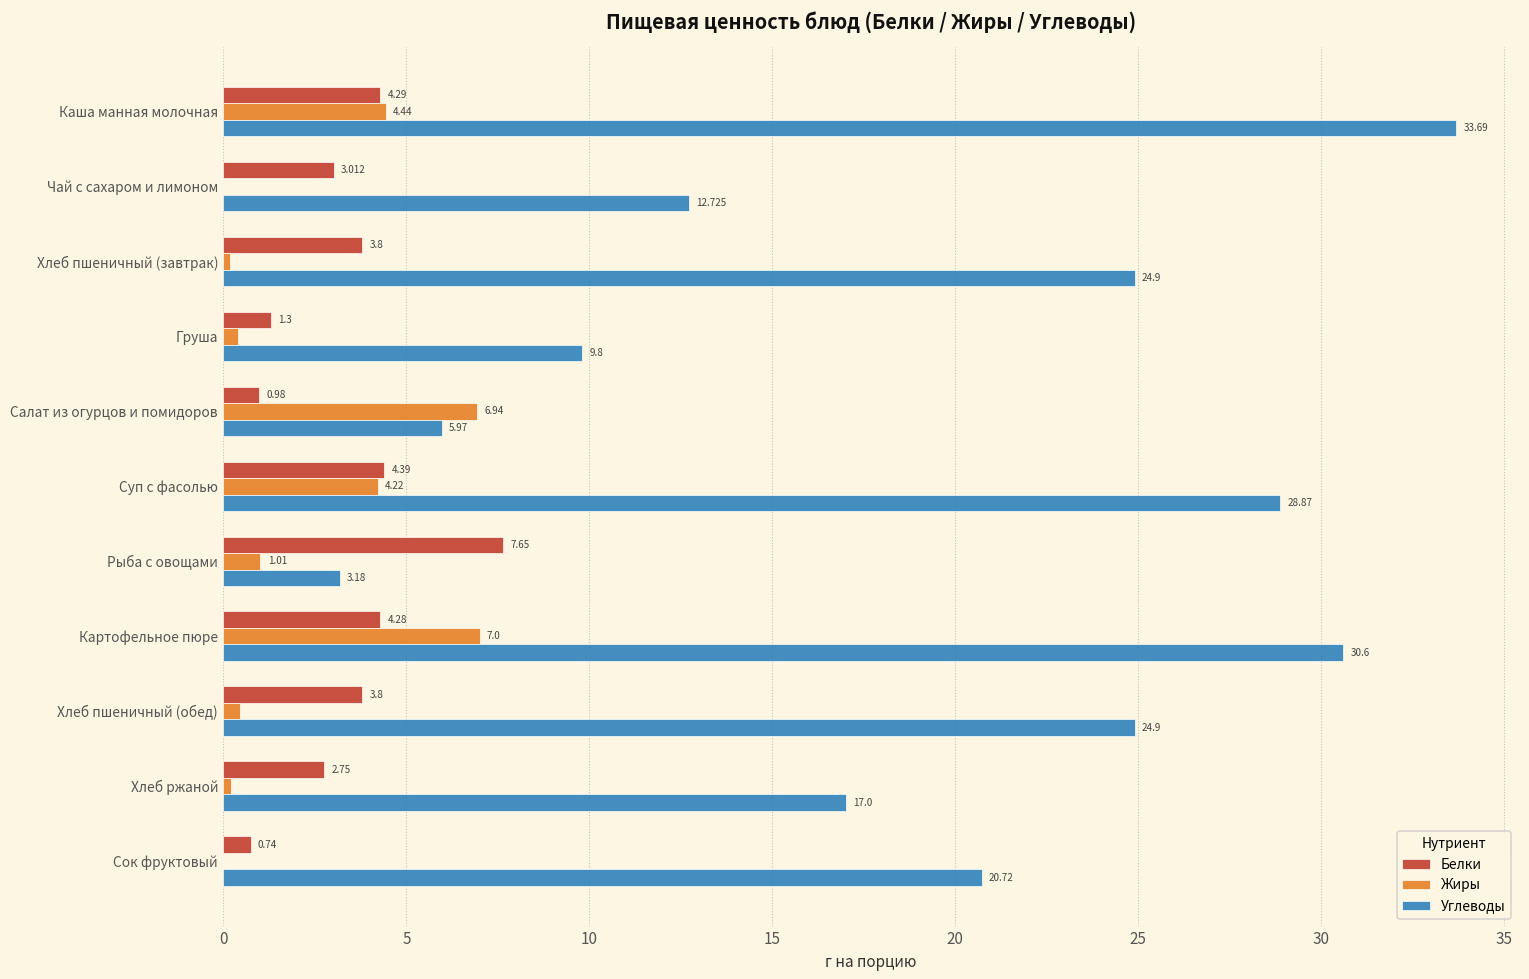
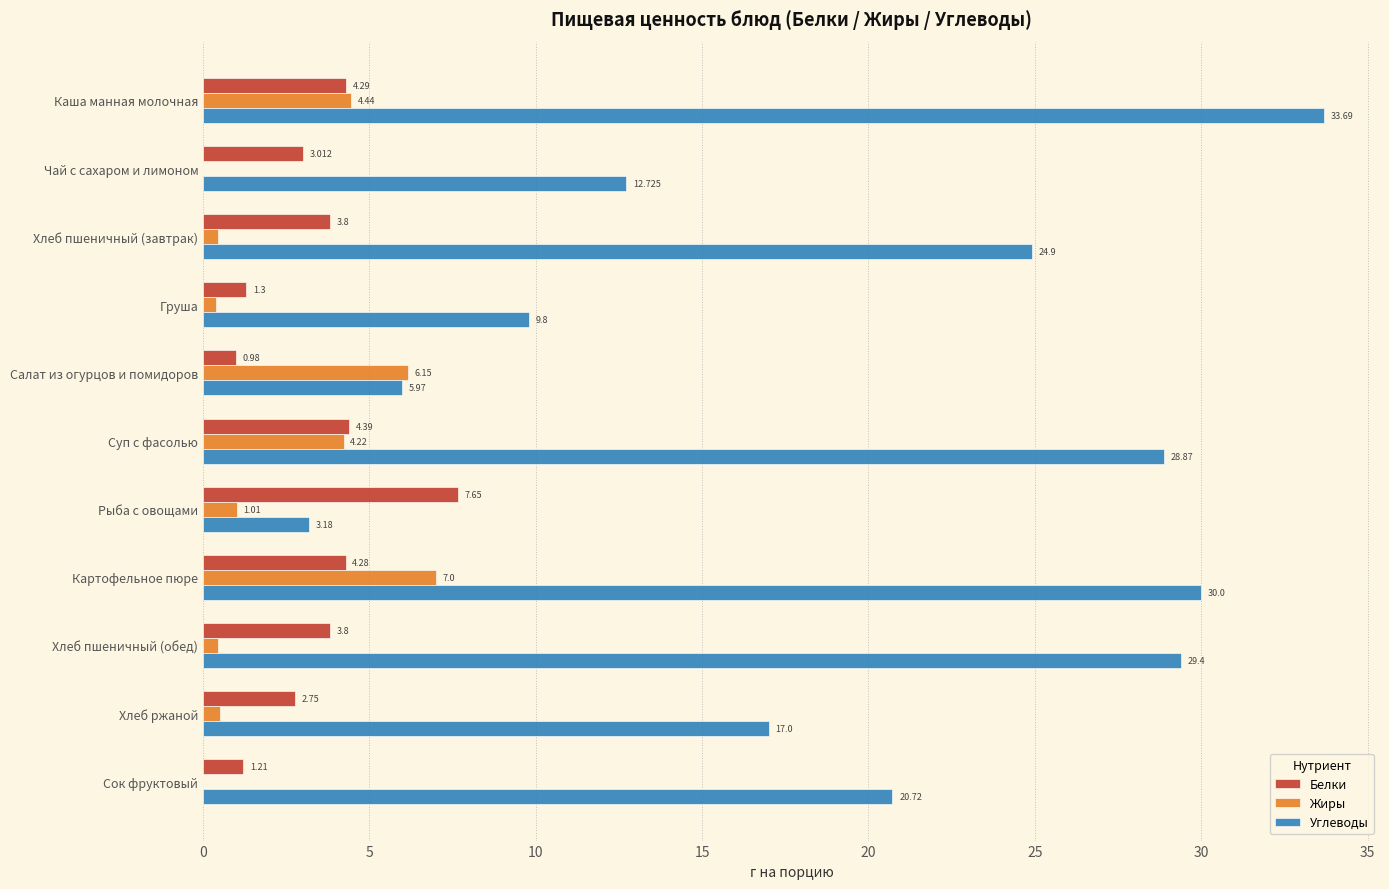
Жиры, Хлеб пшеничный (завтрак): 0.2 -> 0.5
Жиры, Салат из огурцов и помидоров: 6.94 -> 6.15
Углеводы, Картофельное пюре: 30.6 -> 30.0
Углеводы, Хлеб пшеничный (обед): 24.9 -> 29.4
Жиры, Хлеб ржаной: 0.2 -> 0.5
Белки, Сок фруктовый: 0.74 -> 1.21
